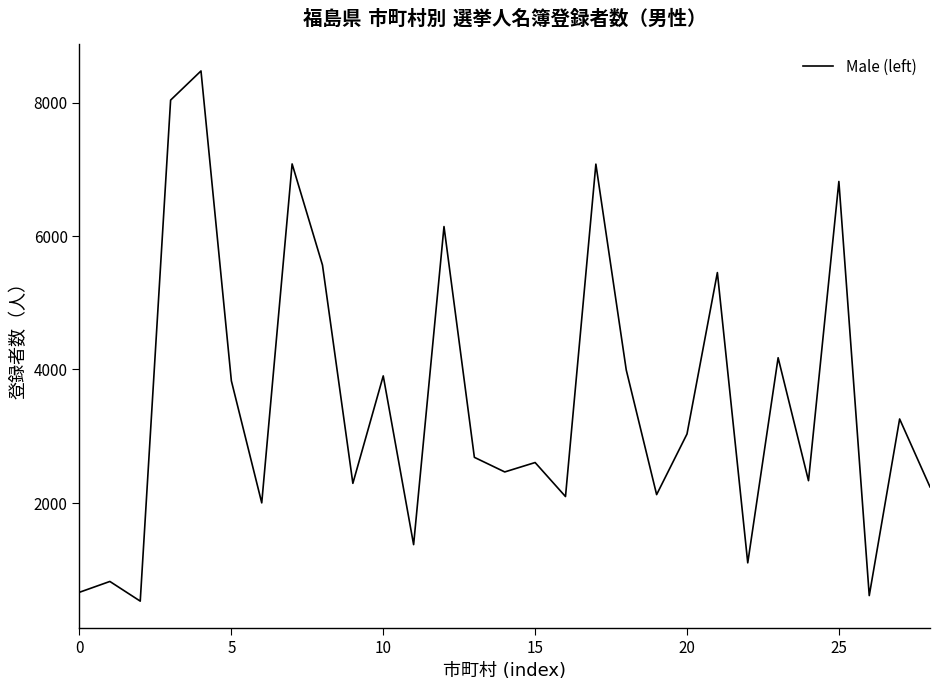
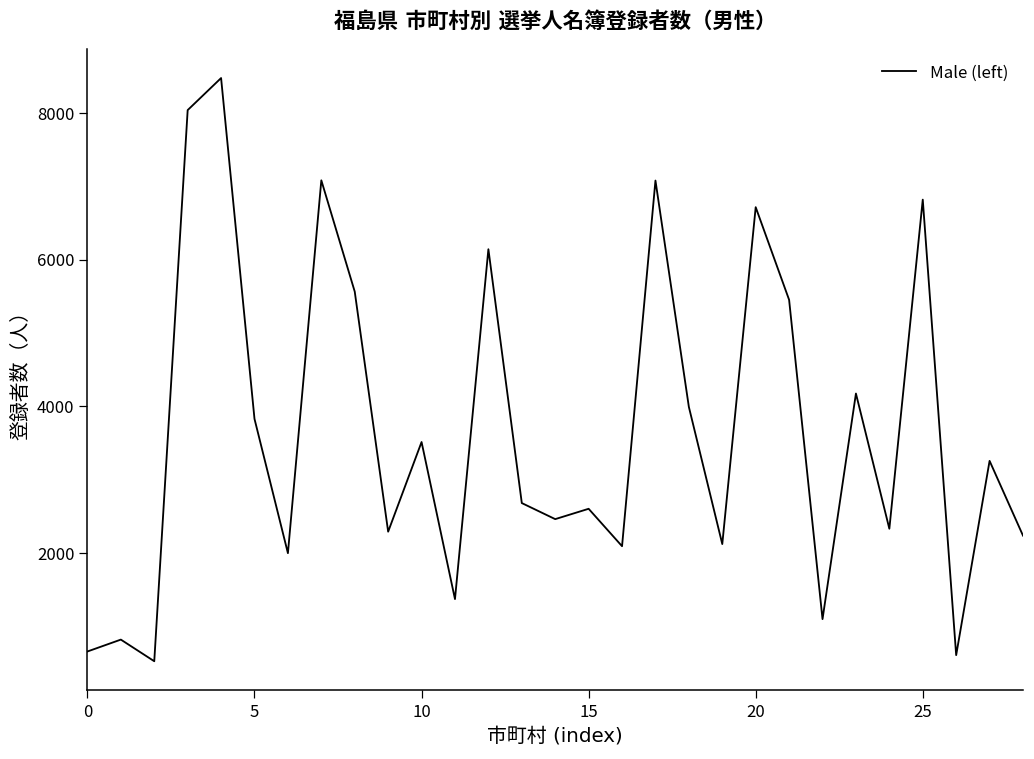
10: 3900 -> 3500
20: 3000 -> 6700
